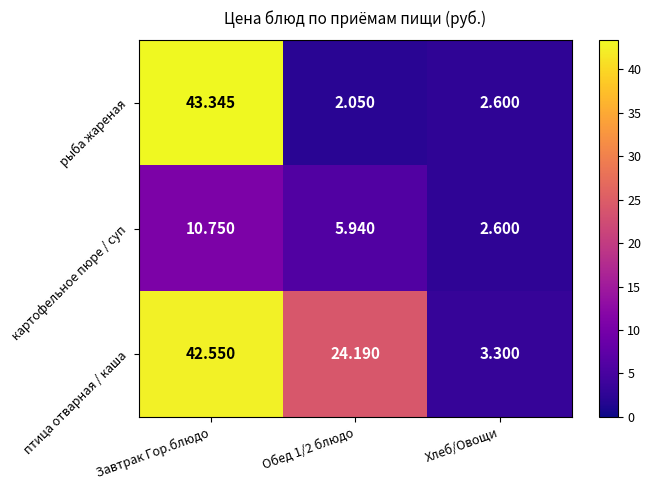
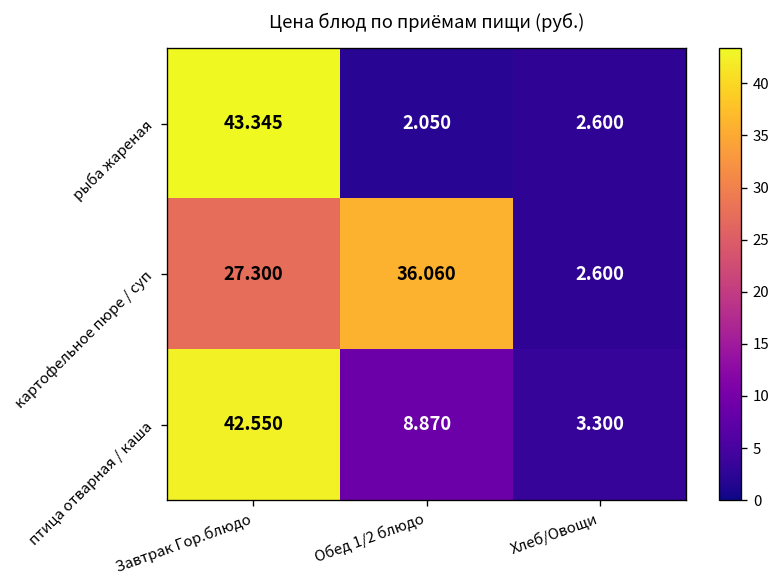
картофельное пюре / суп, Завтрак Гор.блюдо: 10.750 -> 27.300
картофельное пюре / суп, Обед 1/2 блюдо: 5.940 -> 36.060
птица отварная / каша, Обед 1/2 блюдо: 24.190 -> 8.870
